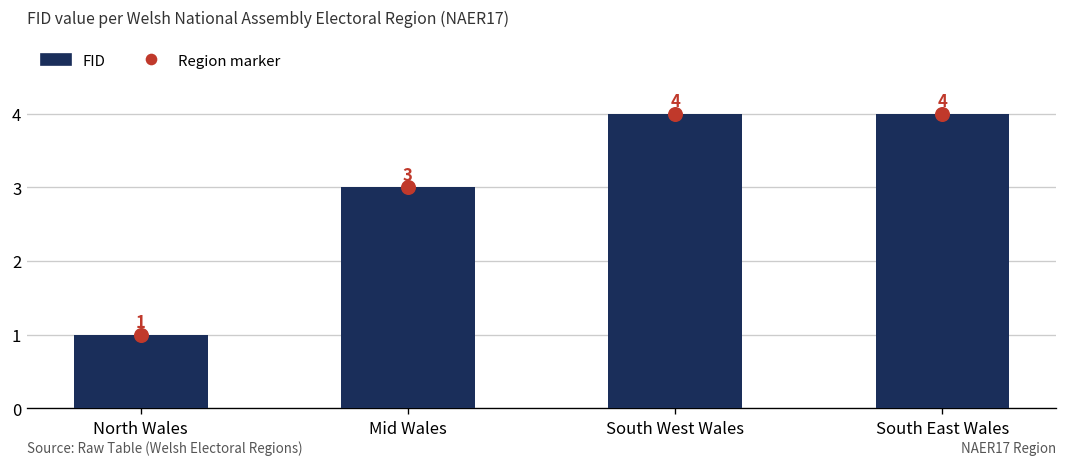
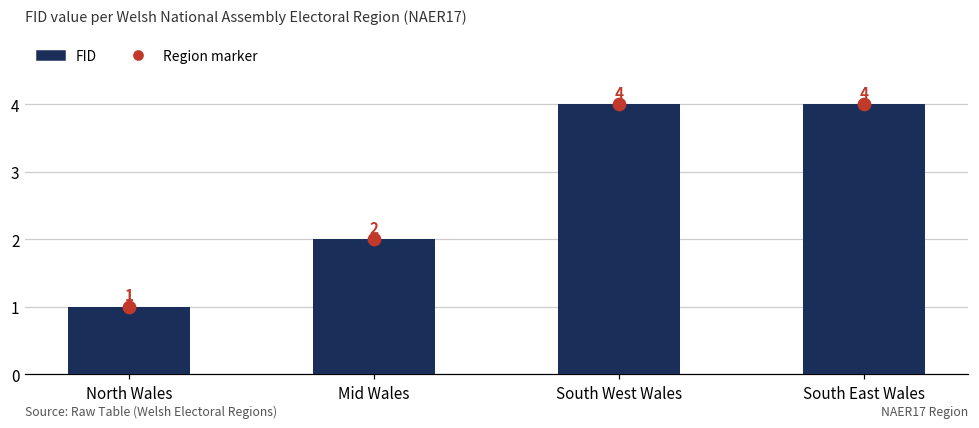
FID, Mid Wales: 3 -> 2
